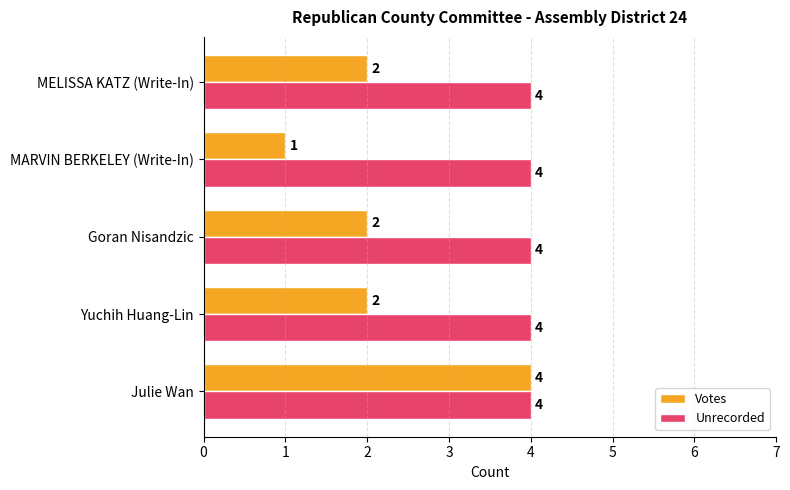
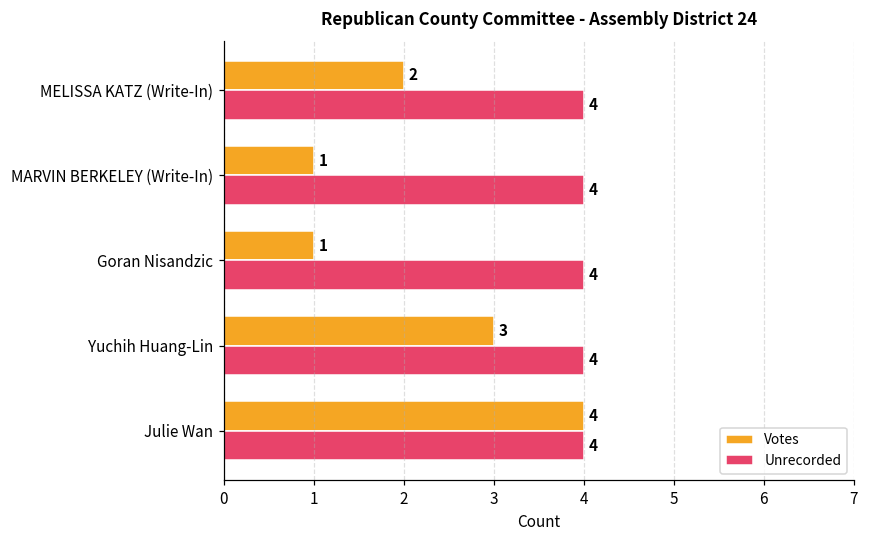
Votes, Goran Nisandzic: 2 -> 1
Votes, Yuchih Huang-Lin: 2 -> 3
